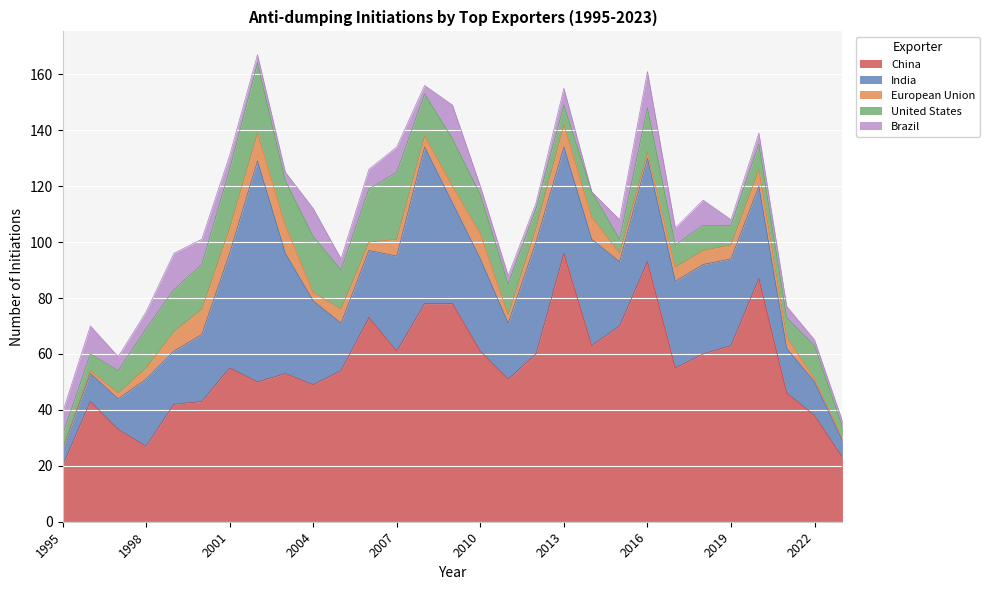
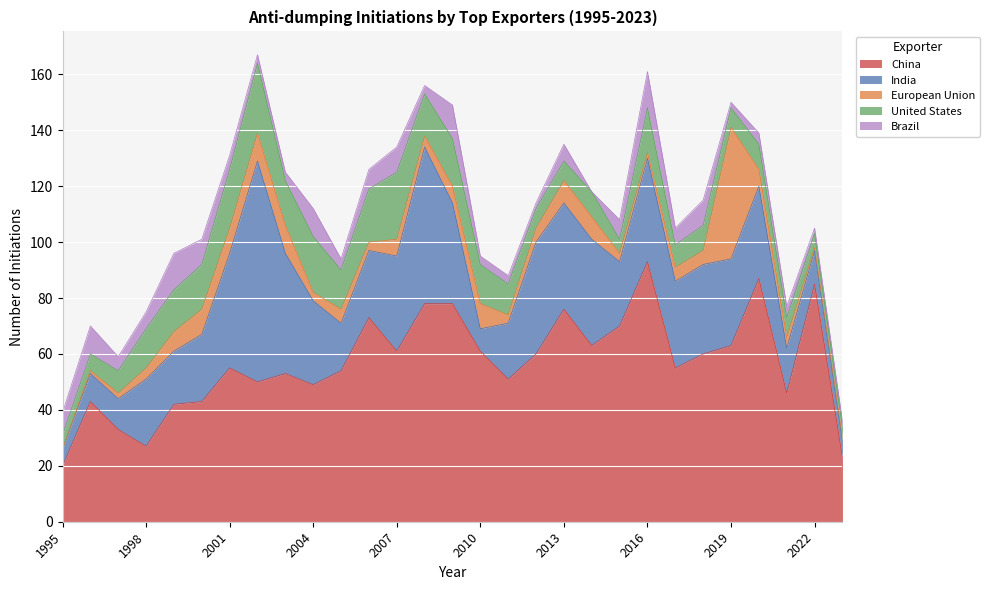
India, 2010: 33 -> 8
China, 2013: 96 -> 76
European Union, 2019: 5 -> 47
China, 2022: 38 -> 85
United States, 2022: 12 -> 5
